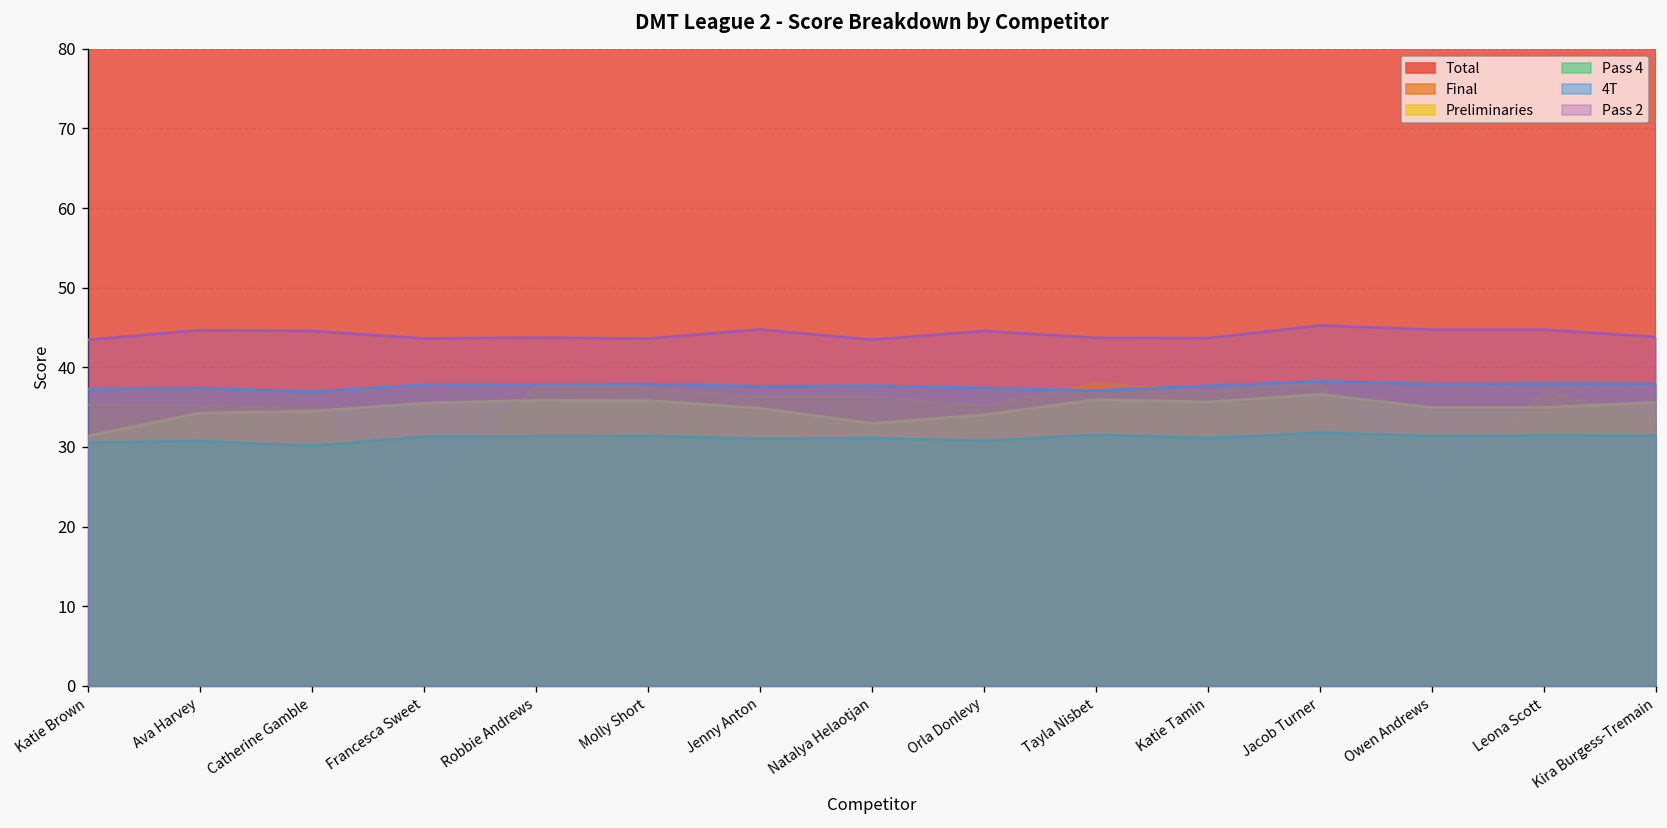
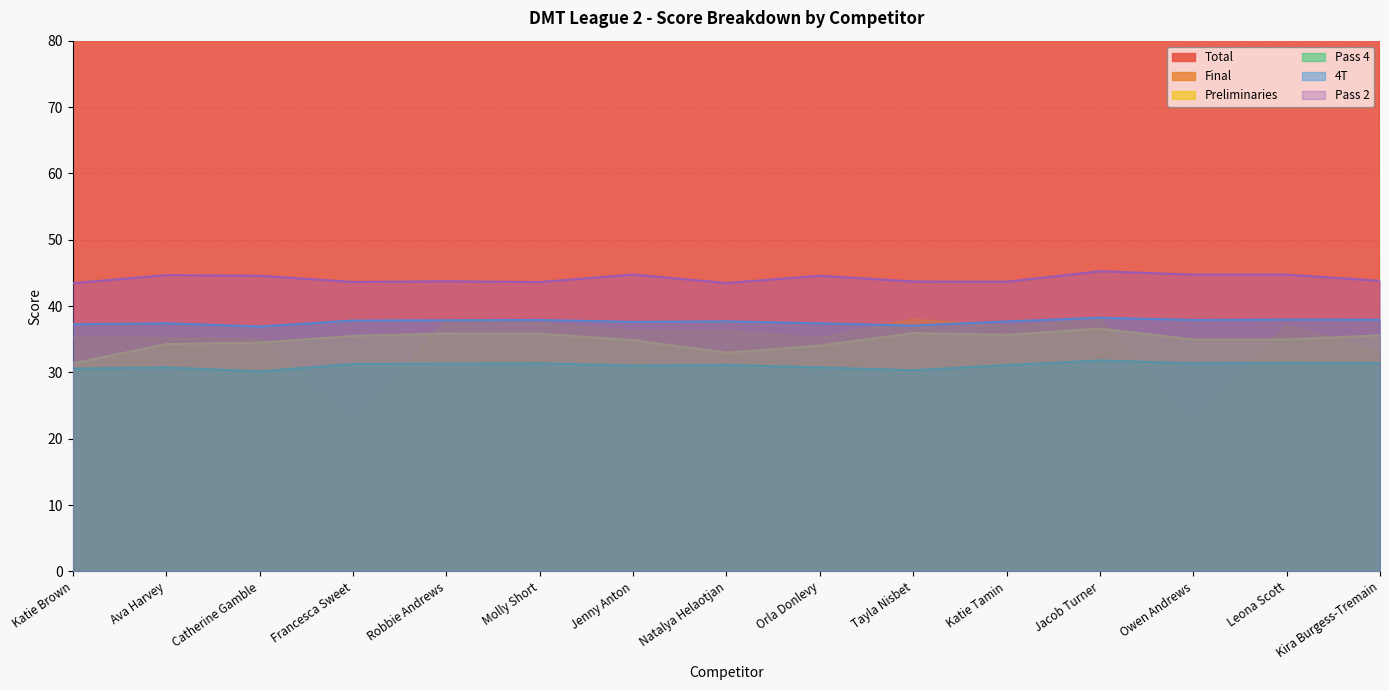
Pass 4, Tayla Nisbet: 32 -> 30
